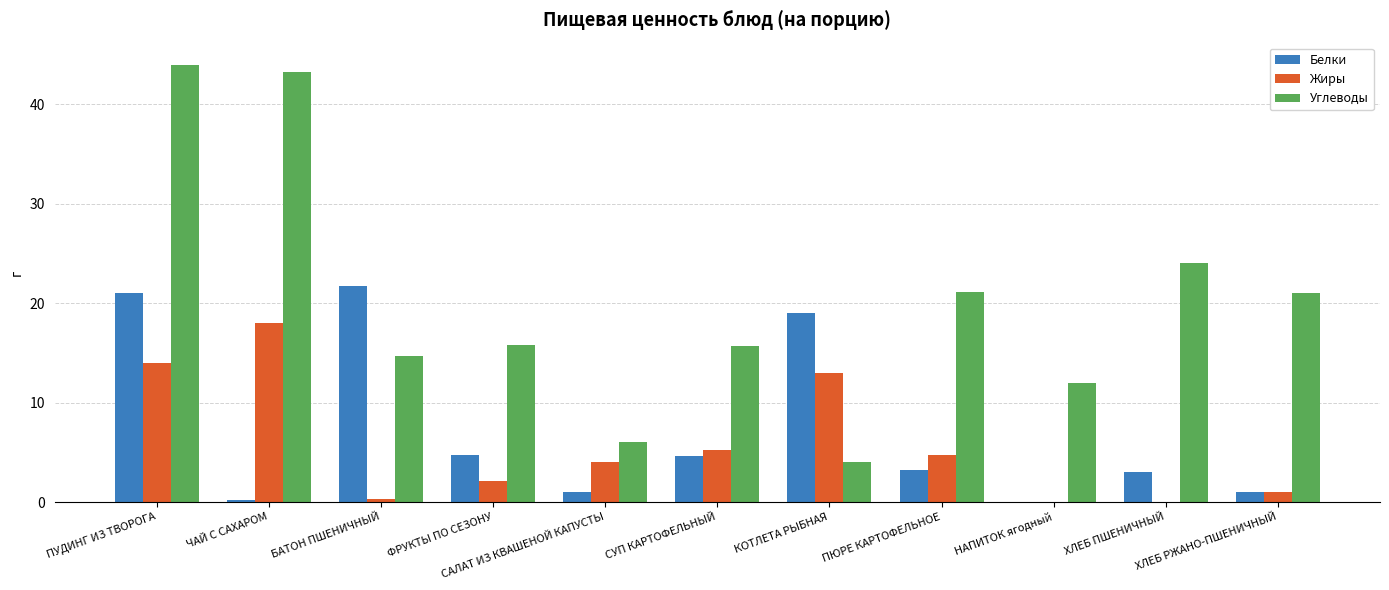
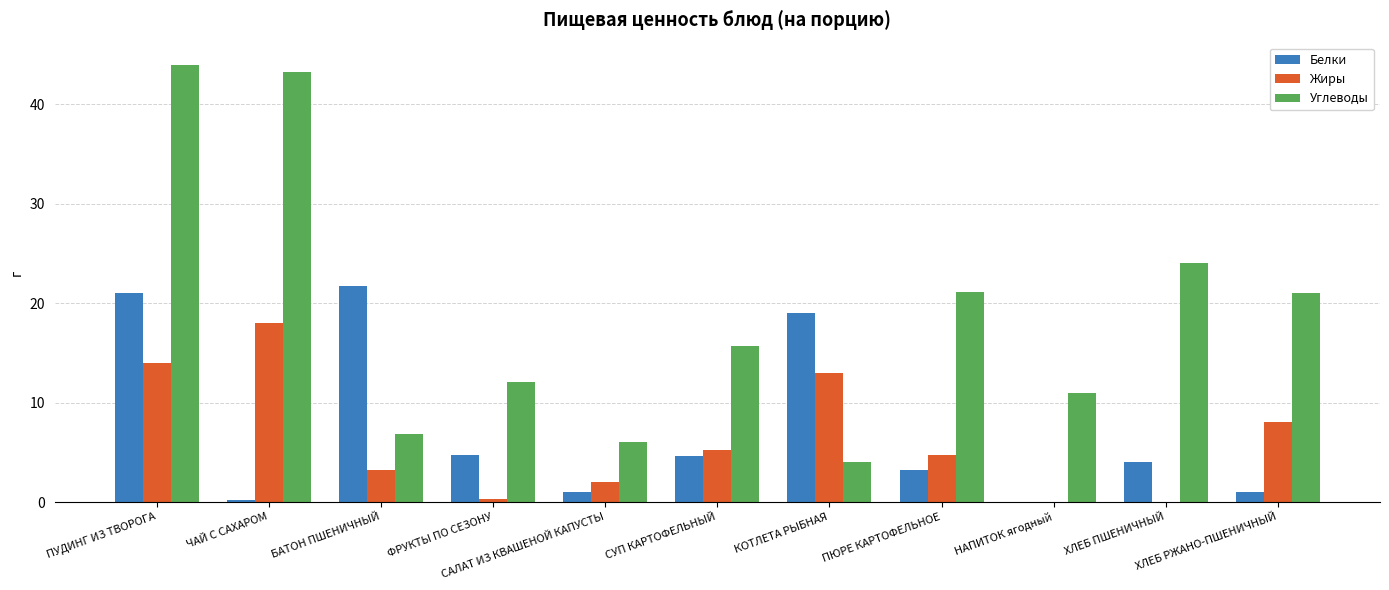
Жиры, БАТОН ПШЕНИЧНЫЙ: 0 -> 3
Углеводы, БАТОН ПШЕНИЧНЫЙ: 15 -> 7
Жиры, ФРУКТЫ ПО СЕЗОНУ: 2 -> 0
Углеводы, ФРУКТЫ ПО СЕЗОНУ: 16 -> 12
Жиры, САЛАТ ИЗ КВАШЕНОЙ КАПУСТЫ: 4 -> 2
Углеводы, НАПИТОК ягодный: 12 -> 11
Белки, ХЛЕБ ПШЕНИЧНЫЙ: 3 -> 4
Жиры, ХЛЕБ РЖАНО-ПШЕНИЧНЫЙ: 1 -> 8
